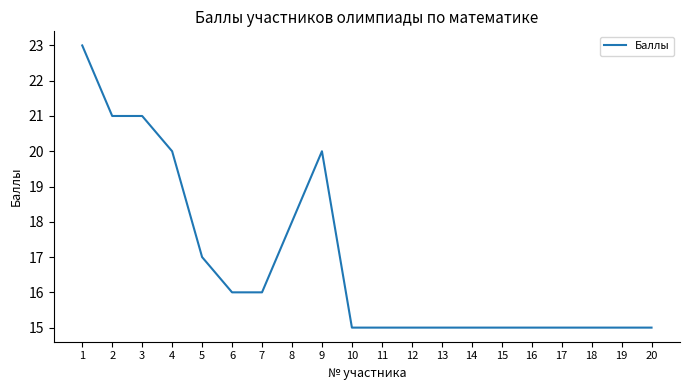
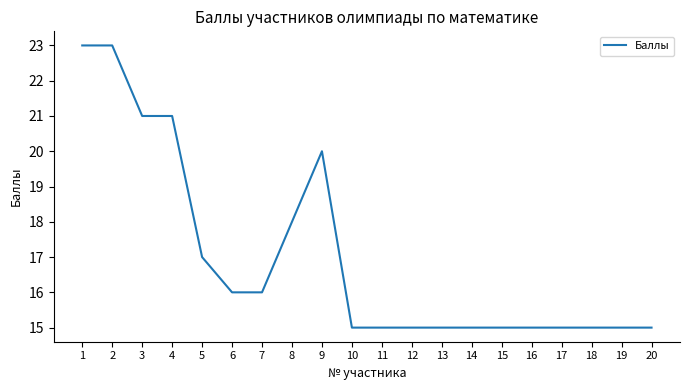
2: 21 -> 23
4: 20 -> 21
